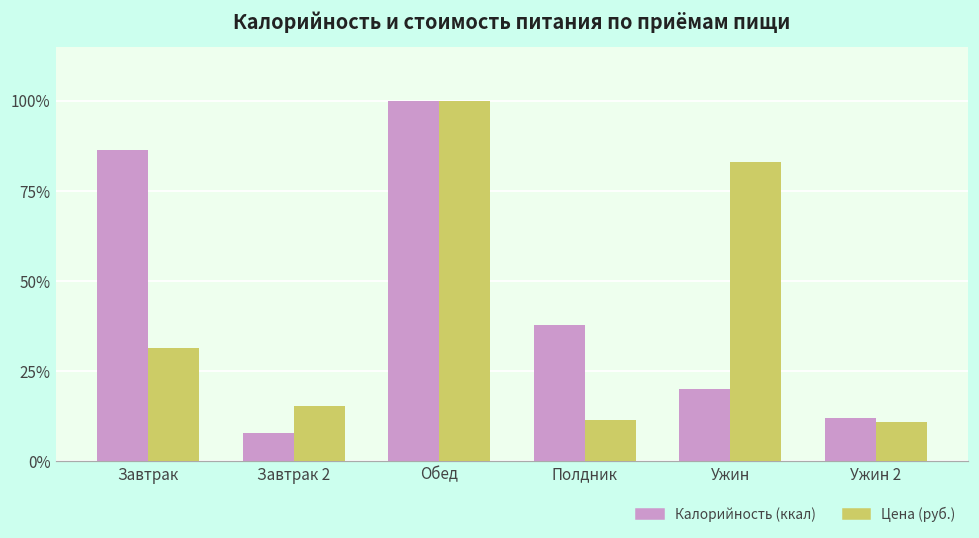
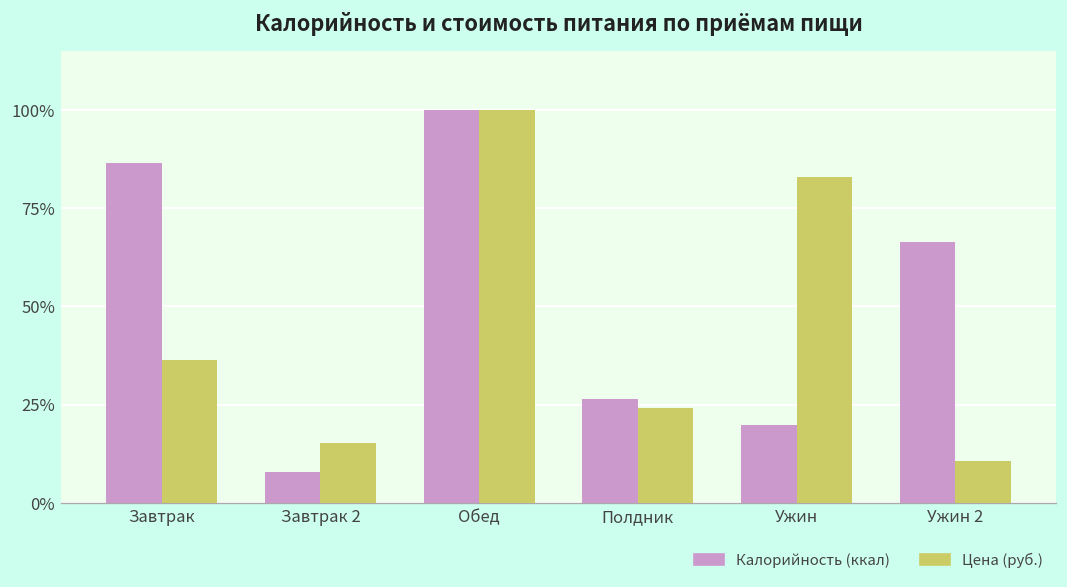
Цена (руб.), Завтрак: 31% -> 36%
Калорийность (ккал), Полдник: 38% -> 27%
Цена (руб.), Полдник: 11% -> 24%
Калорийность (ккал), Ужин 2: 12% -> 66%
